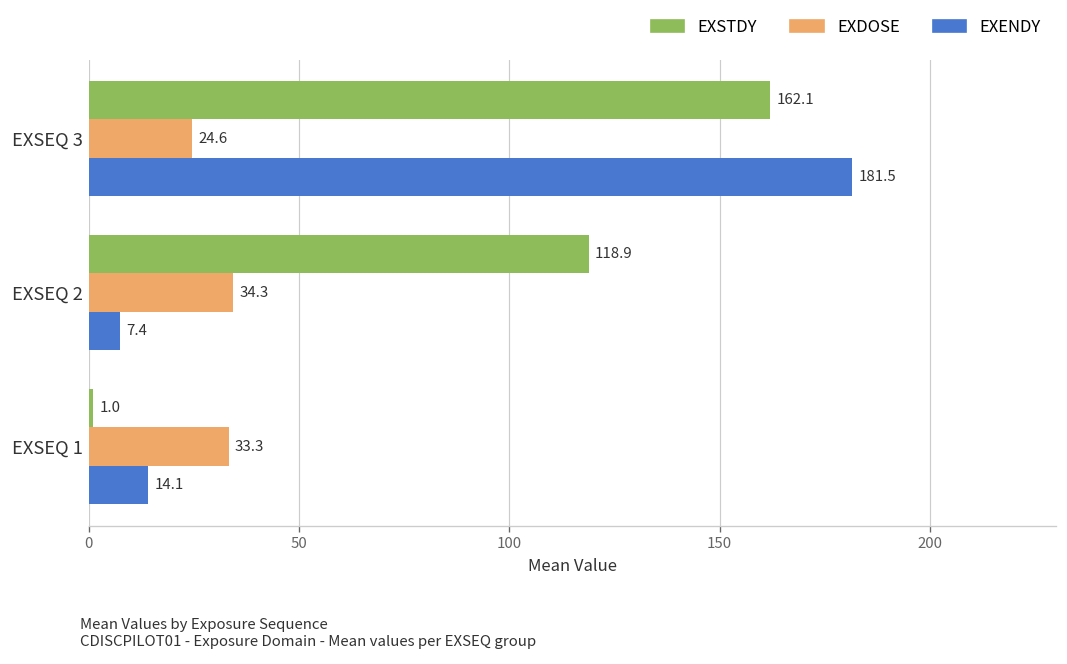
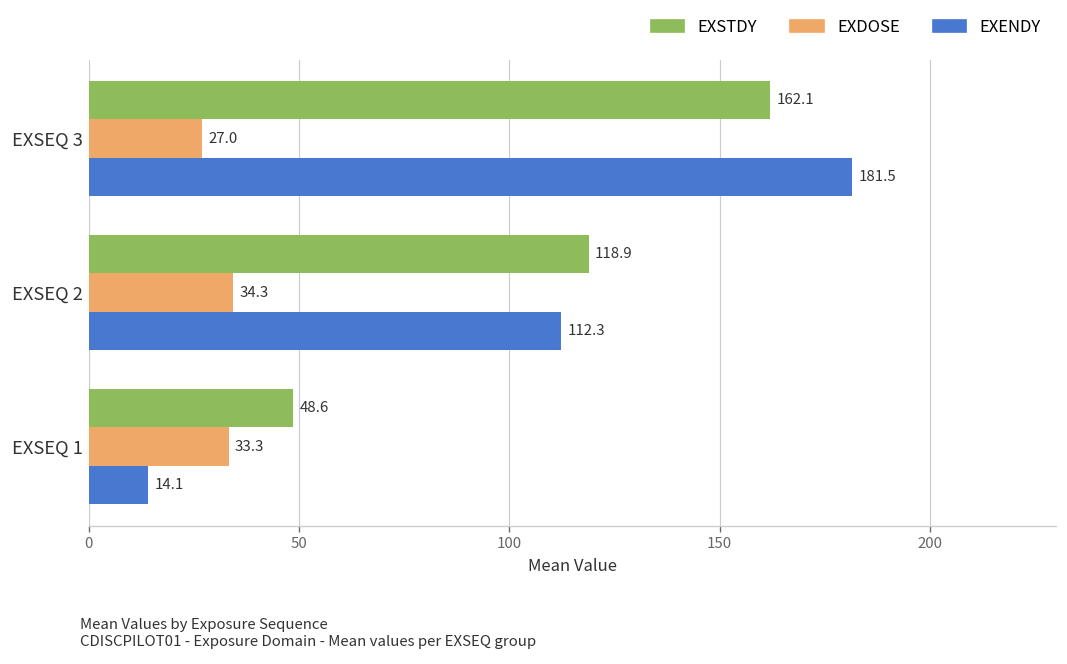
EXDOSE, EXSEQ 3: 24.6 -> 27.0
EXENDY, EXSEQ 2: 7.4 -> 112.3
EXSTDY, EXSEQ 1: 1.0 -> 48.6
